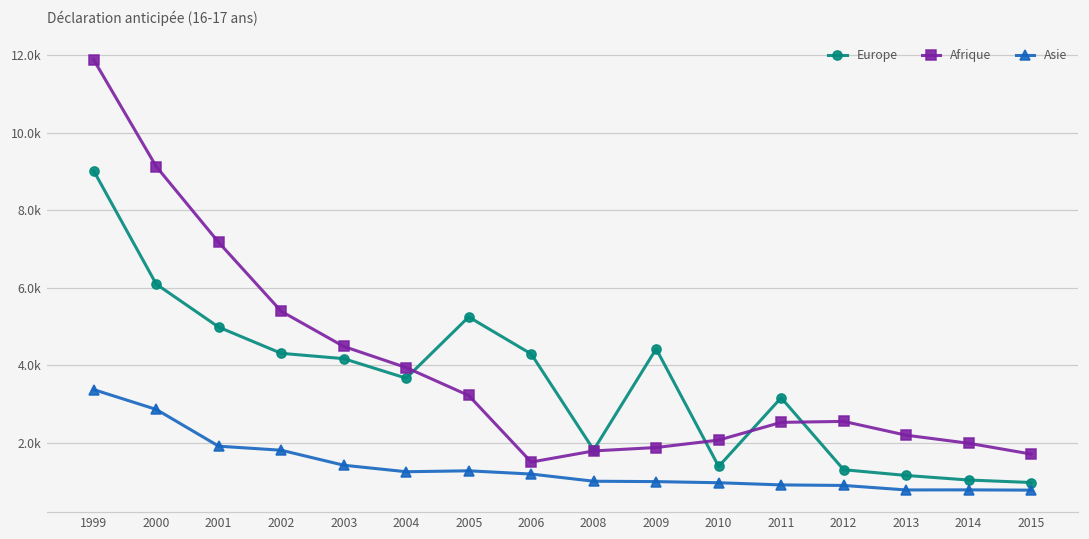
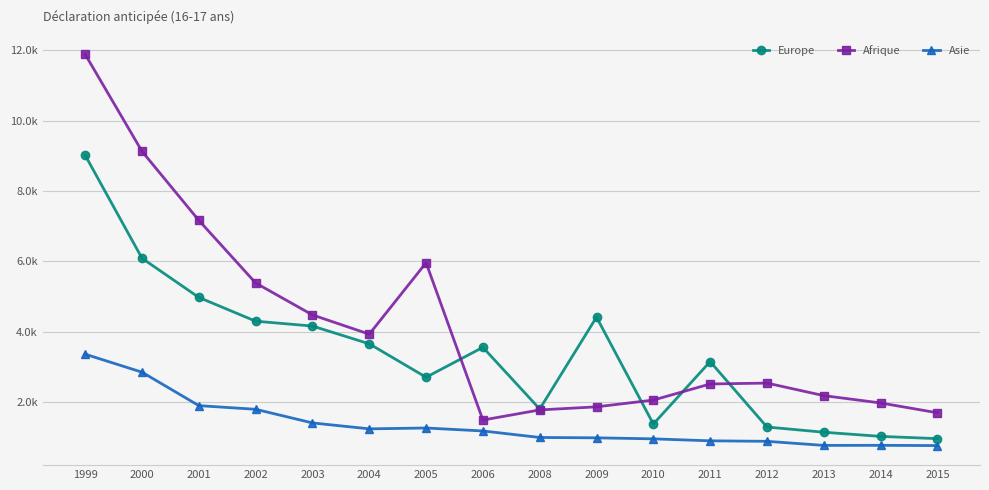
Europe, 2005: 5200 -> 2700
Afrique, 2005: 3200 -> 6000
Europe, 2006: 4300 -> 3600
